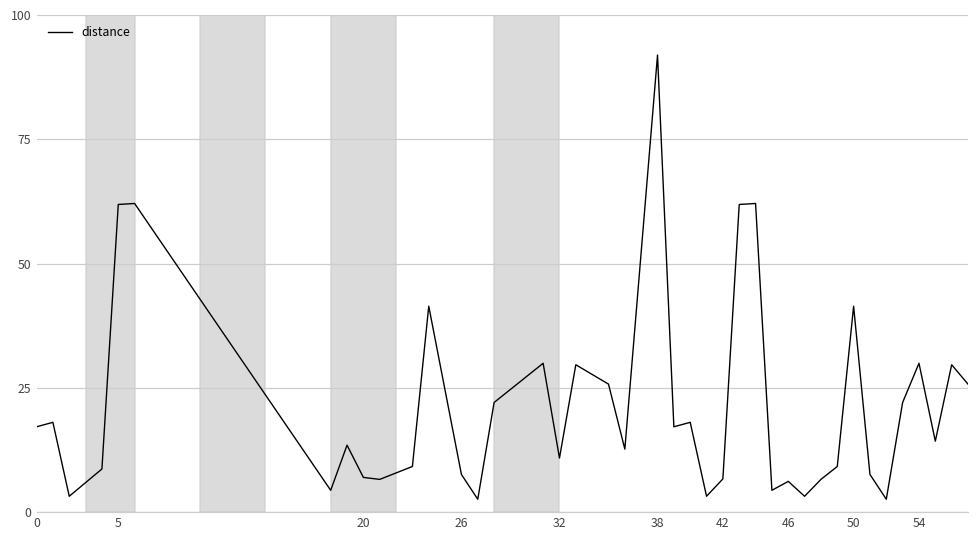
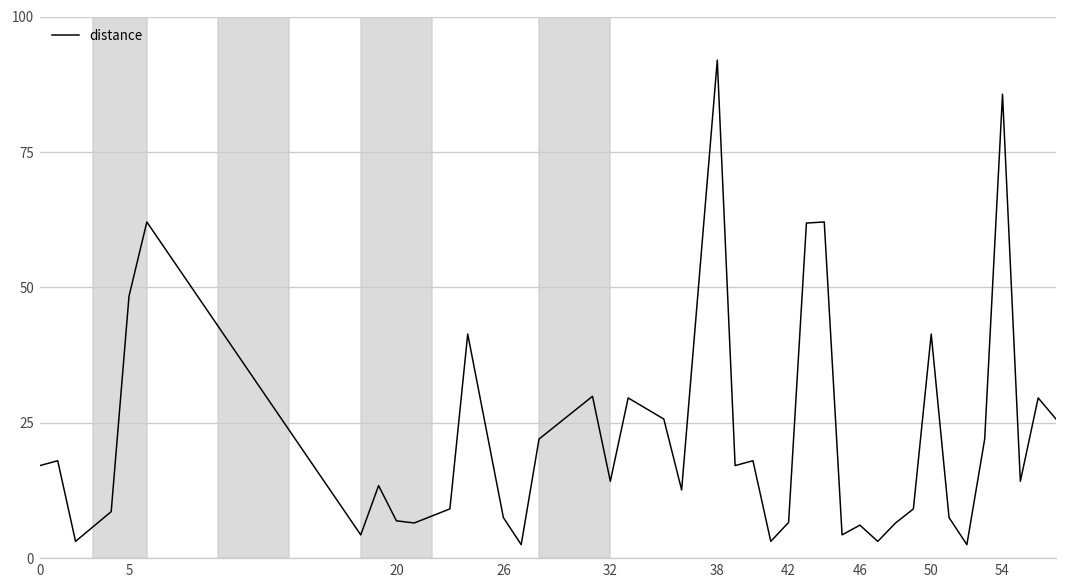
5: 62 -> 48
32: 11 -> 14
54: 30 -> 86
